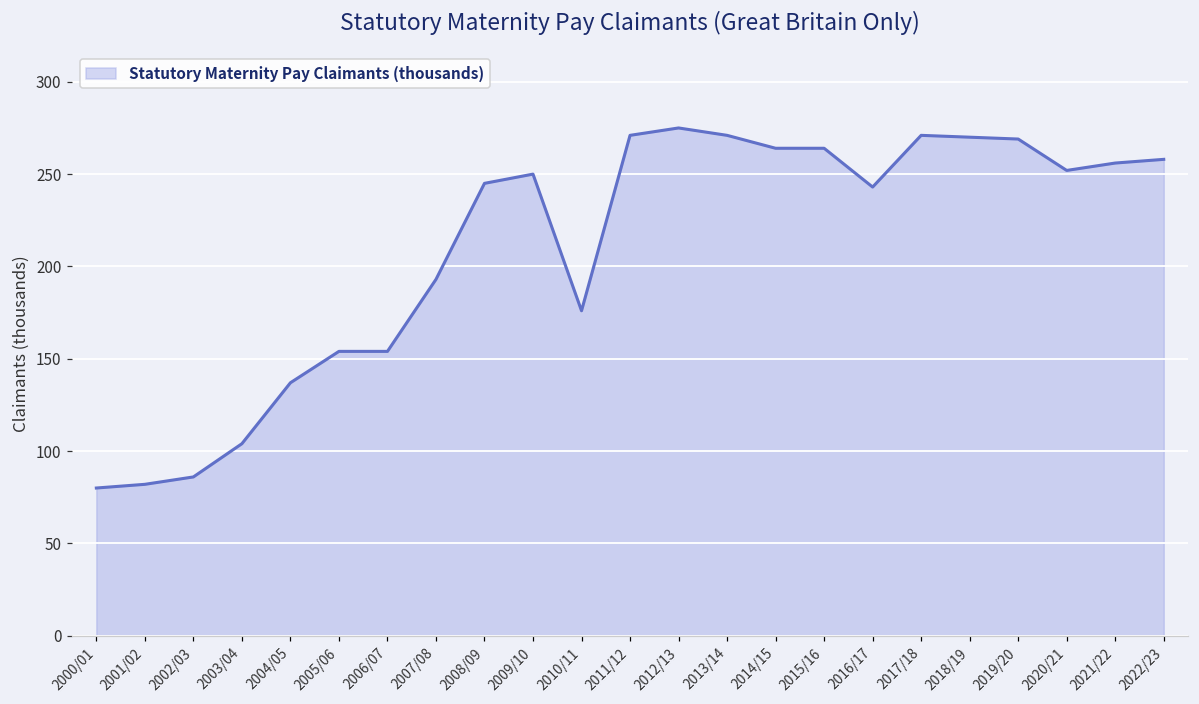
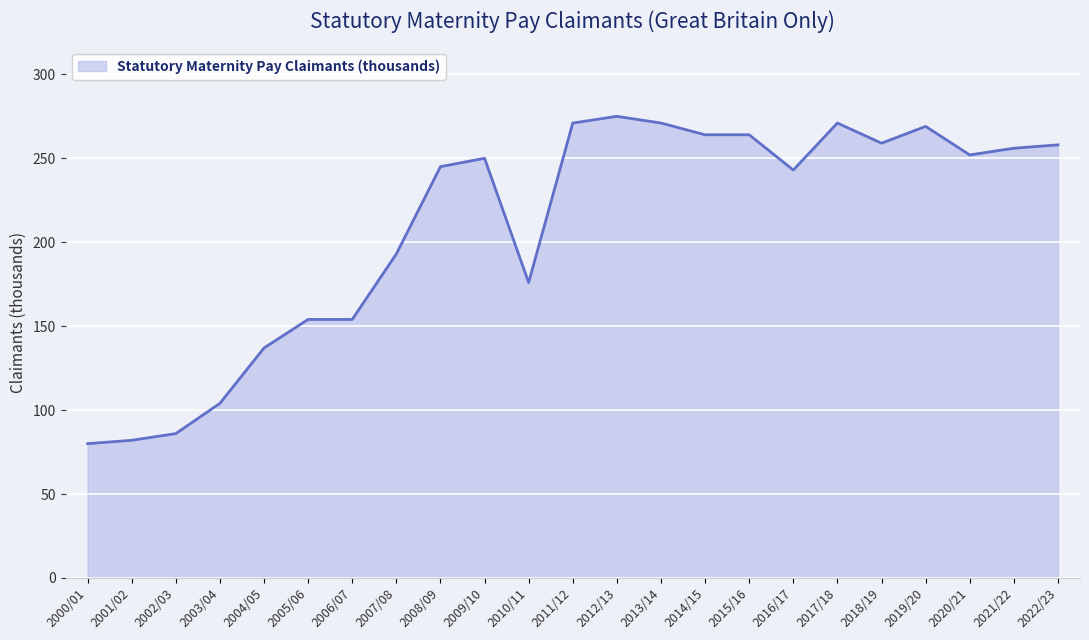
2018/19: 270 -> 259
